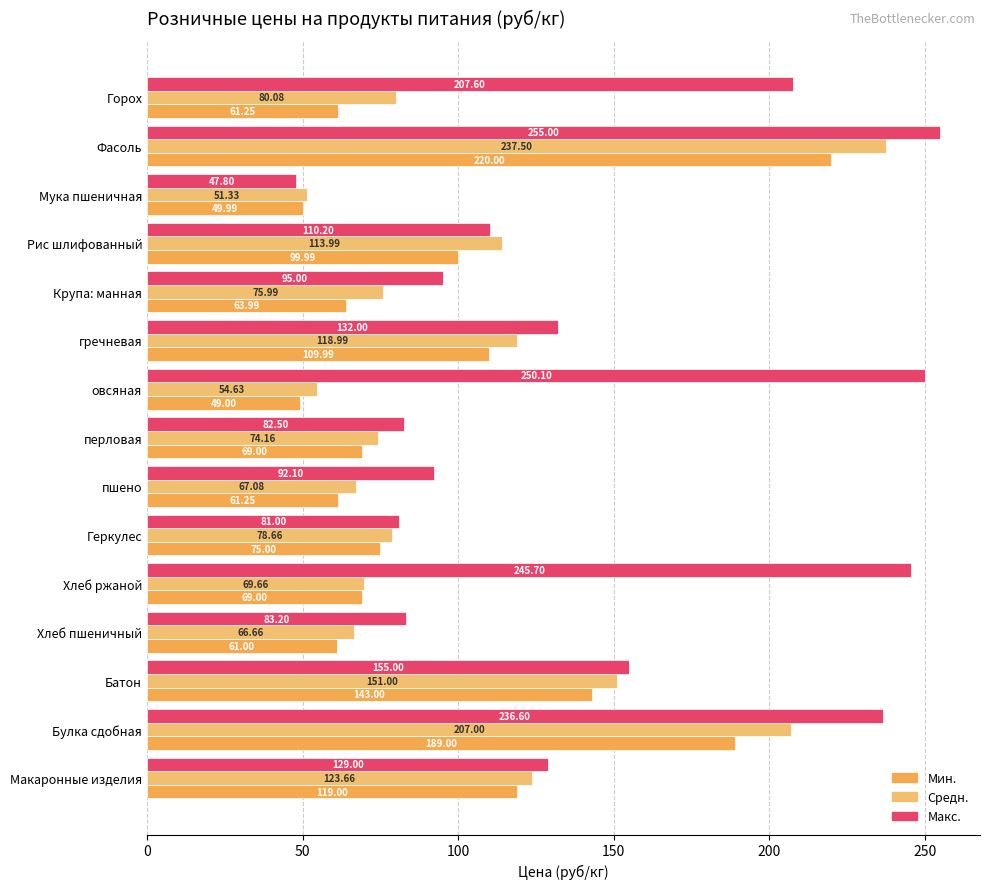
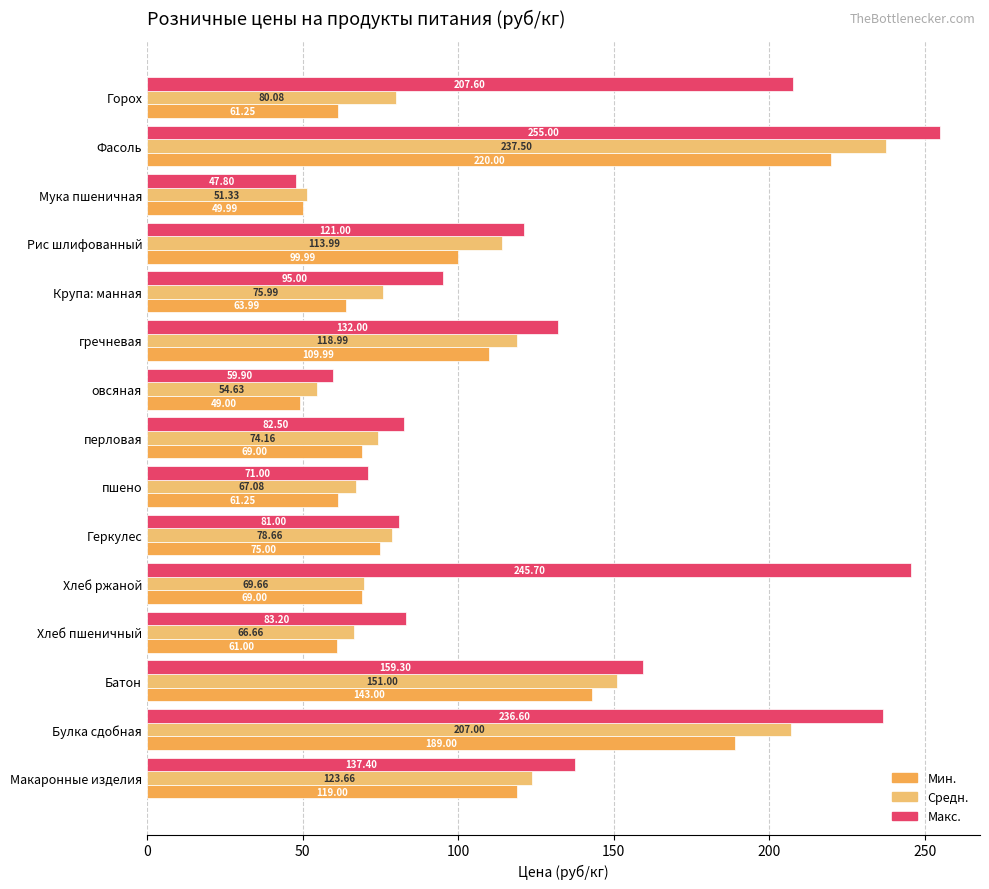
Макс., Рис шлифованный: 110.20 -> 121.00
Макс., овсяная: 250.10 -> 59.90
Макс., пшено: 92.10 -> 71.00
Макс., Батон: 155.00 -> 159.30
Макс., Макаронные изделия: 129.00 -> 137.40
